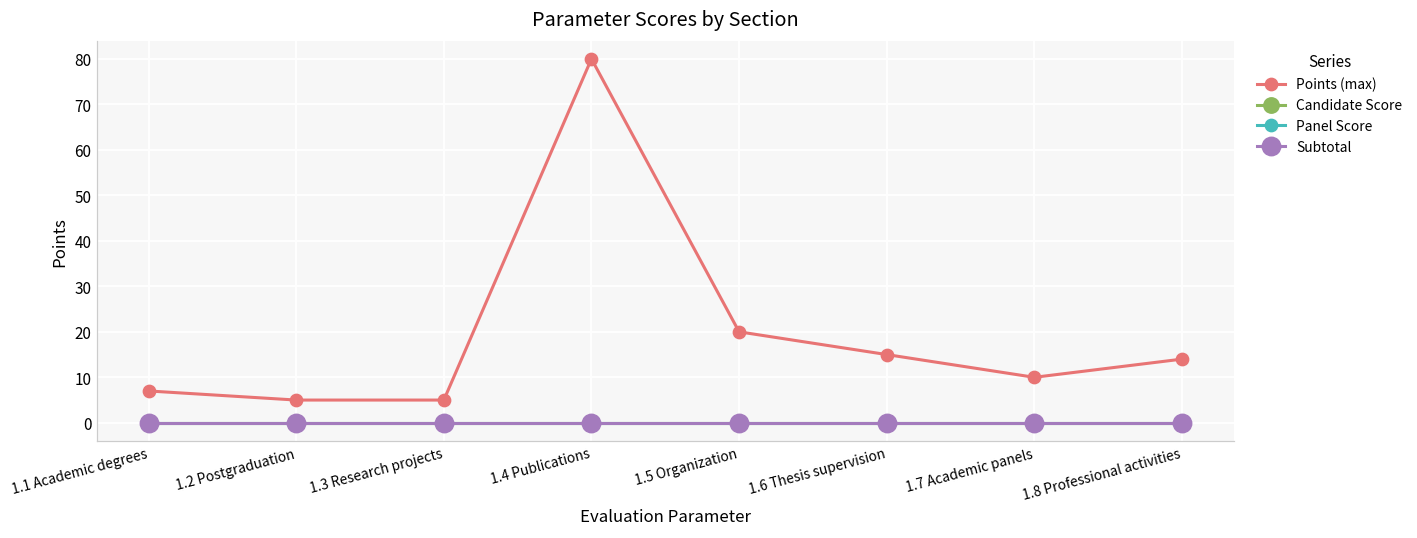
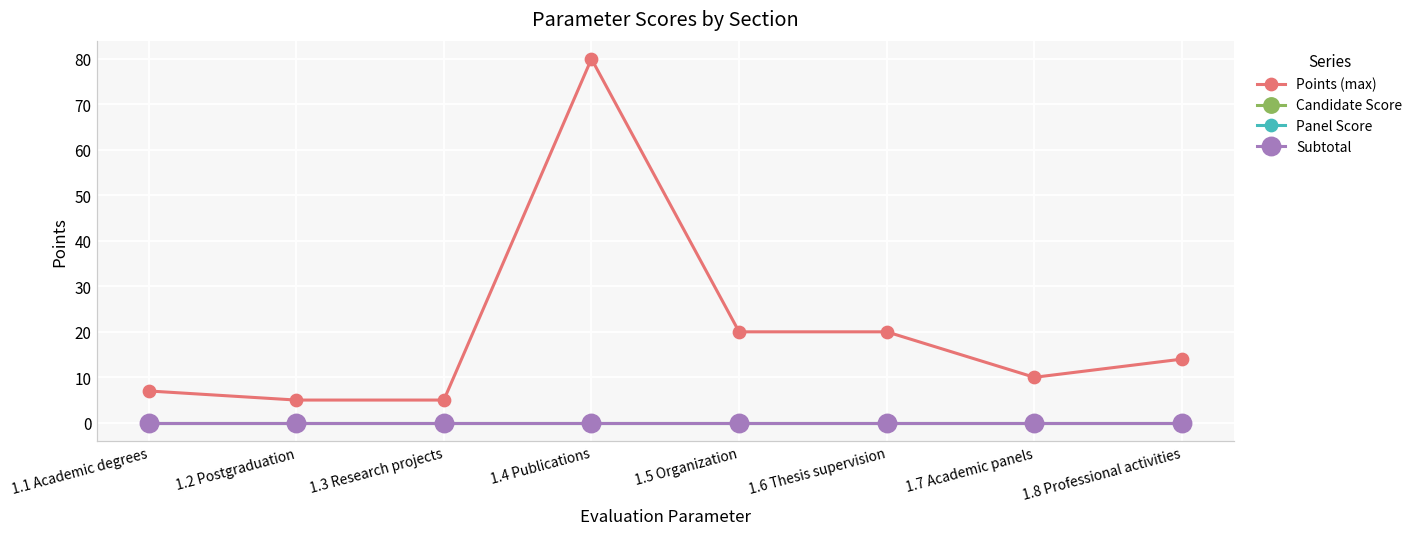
Points (max), 1.6 Thesis supervision: 15 -> 20
